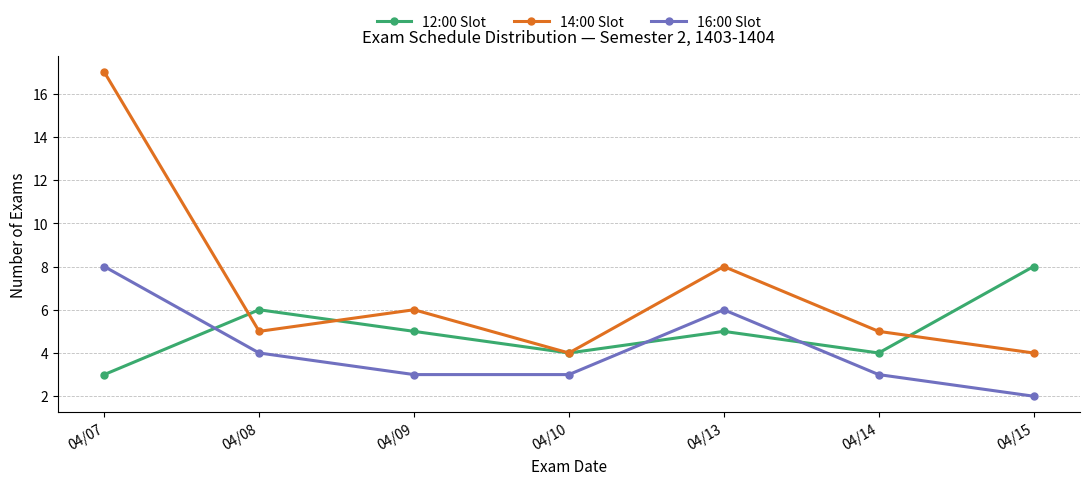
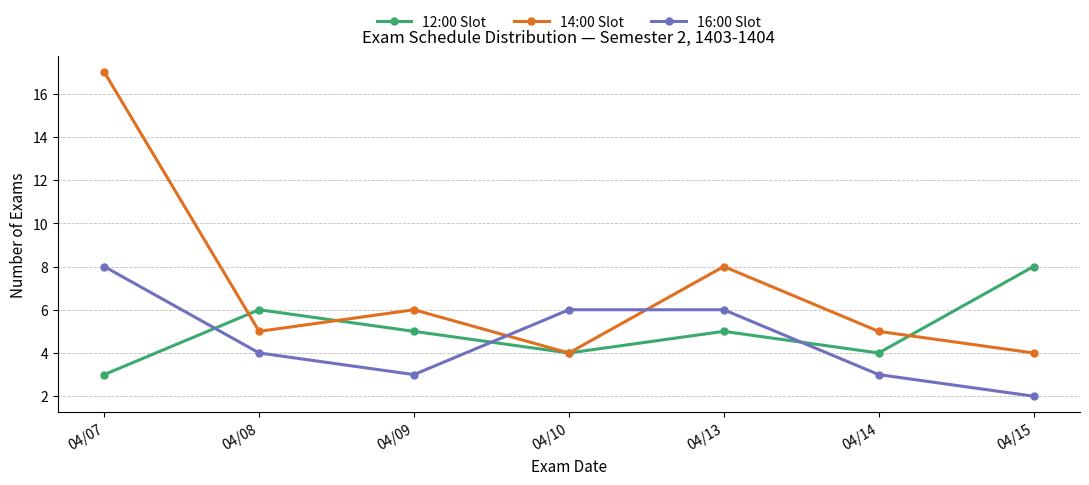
16:00 Slot, 04/10: 3 -> 6
